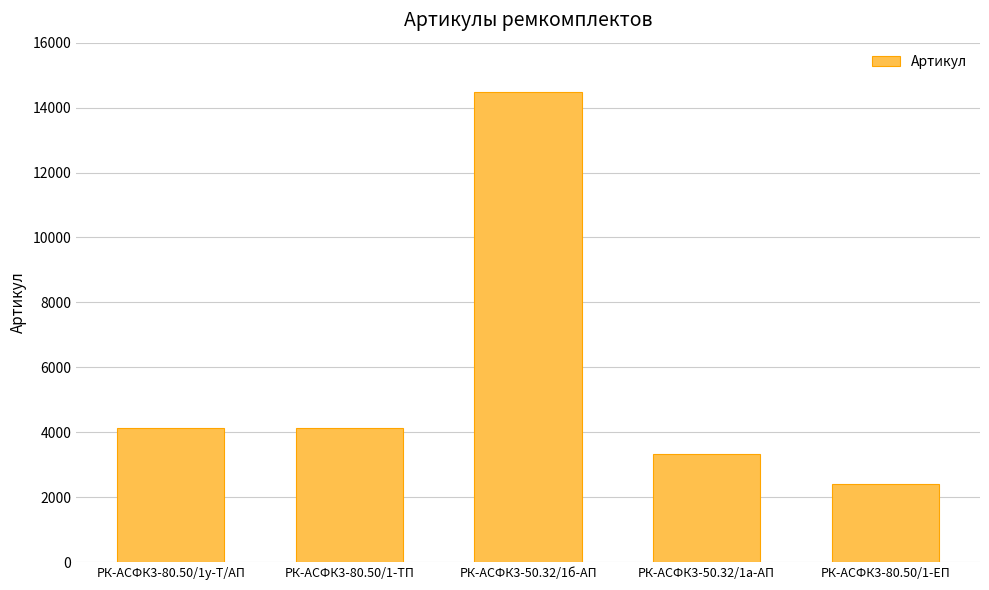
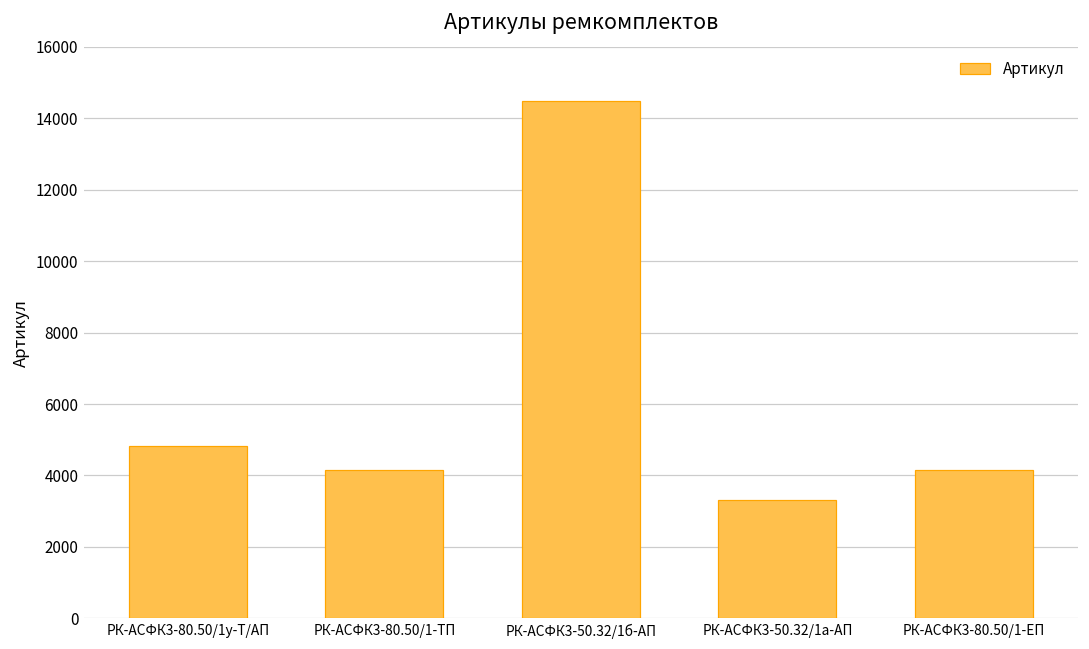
РК-АСФК3-80.50/1у-Т/АП: 4100 -> 4800
РК-АСФК3-80.50/1-ЕП: 2400 -> 4100
